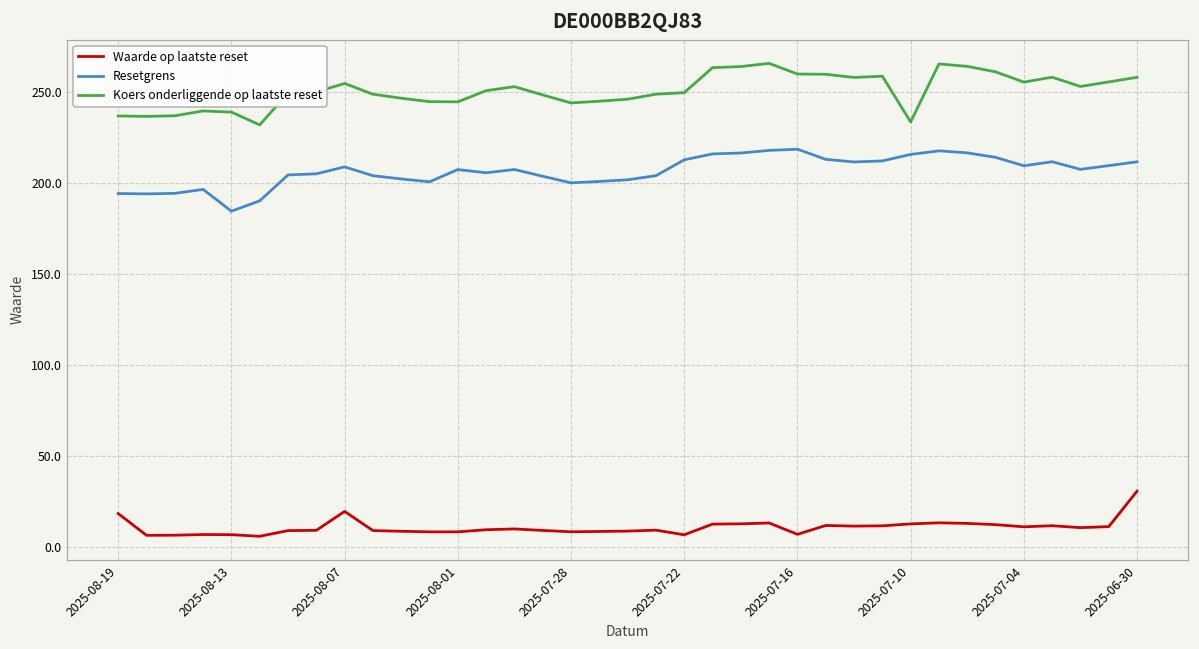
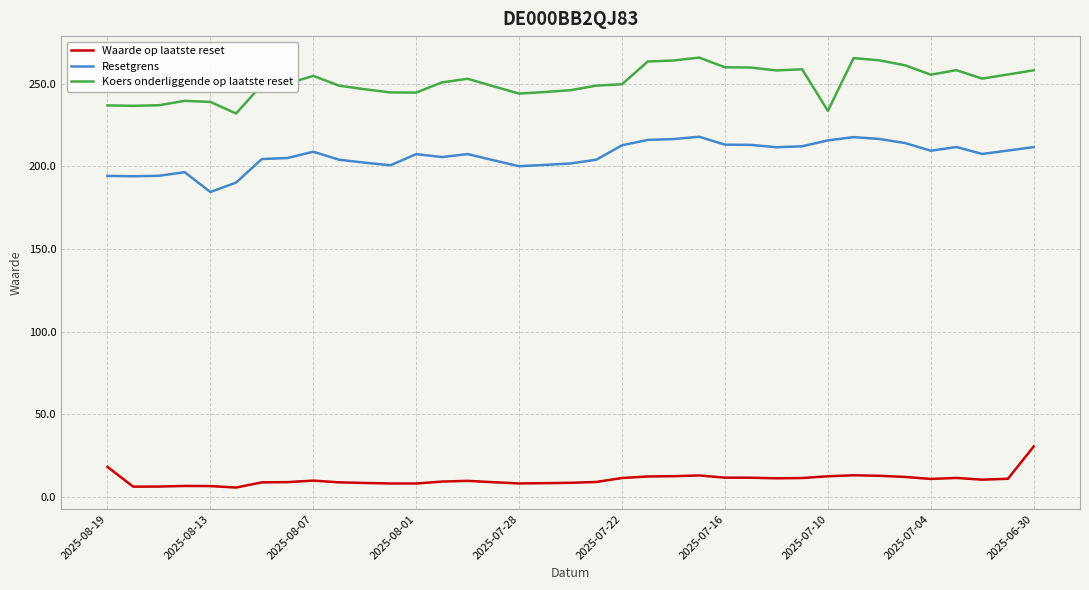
Waarde op laatste reset, 2025-08-07: 19 -> 10
Waarde op laatste reset, 2025-07-22: 7 -> 12
Waarde op laatste reset, 2025-07-16: 7 -> 12
Resetgrens, 2025-07-16: 219 -> 213
